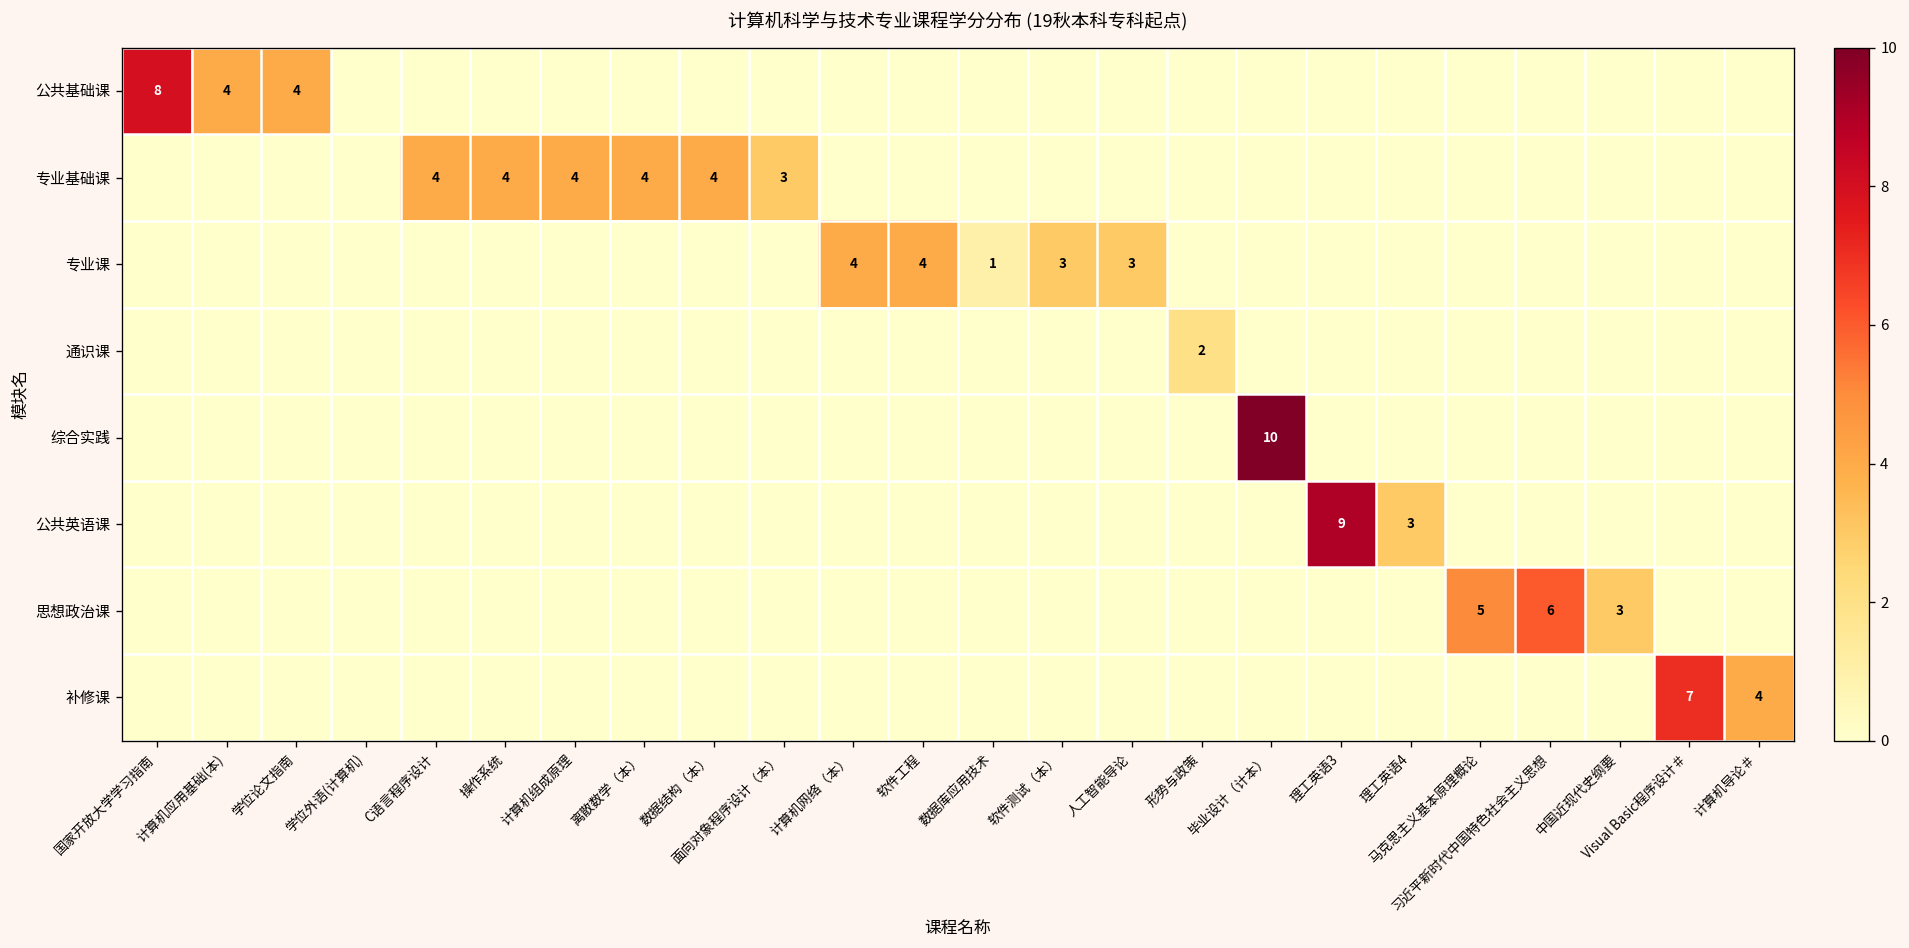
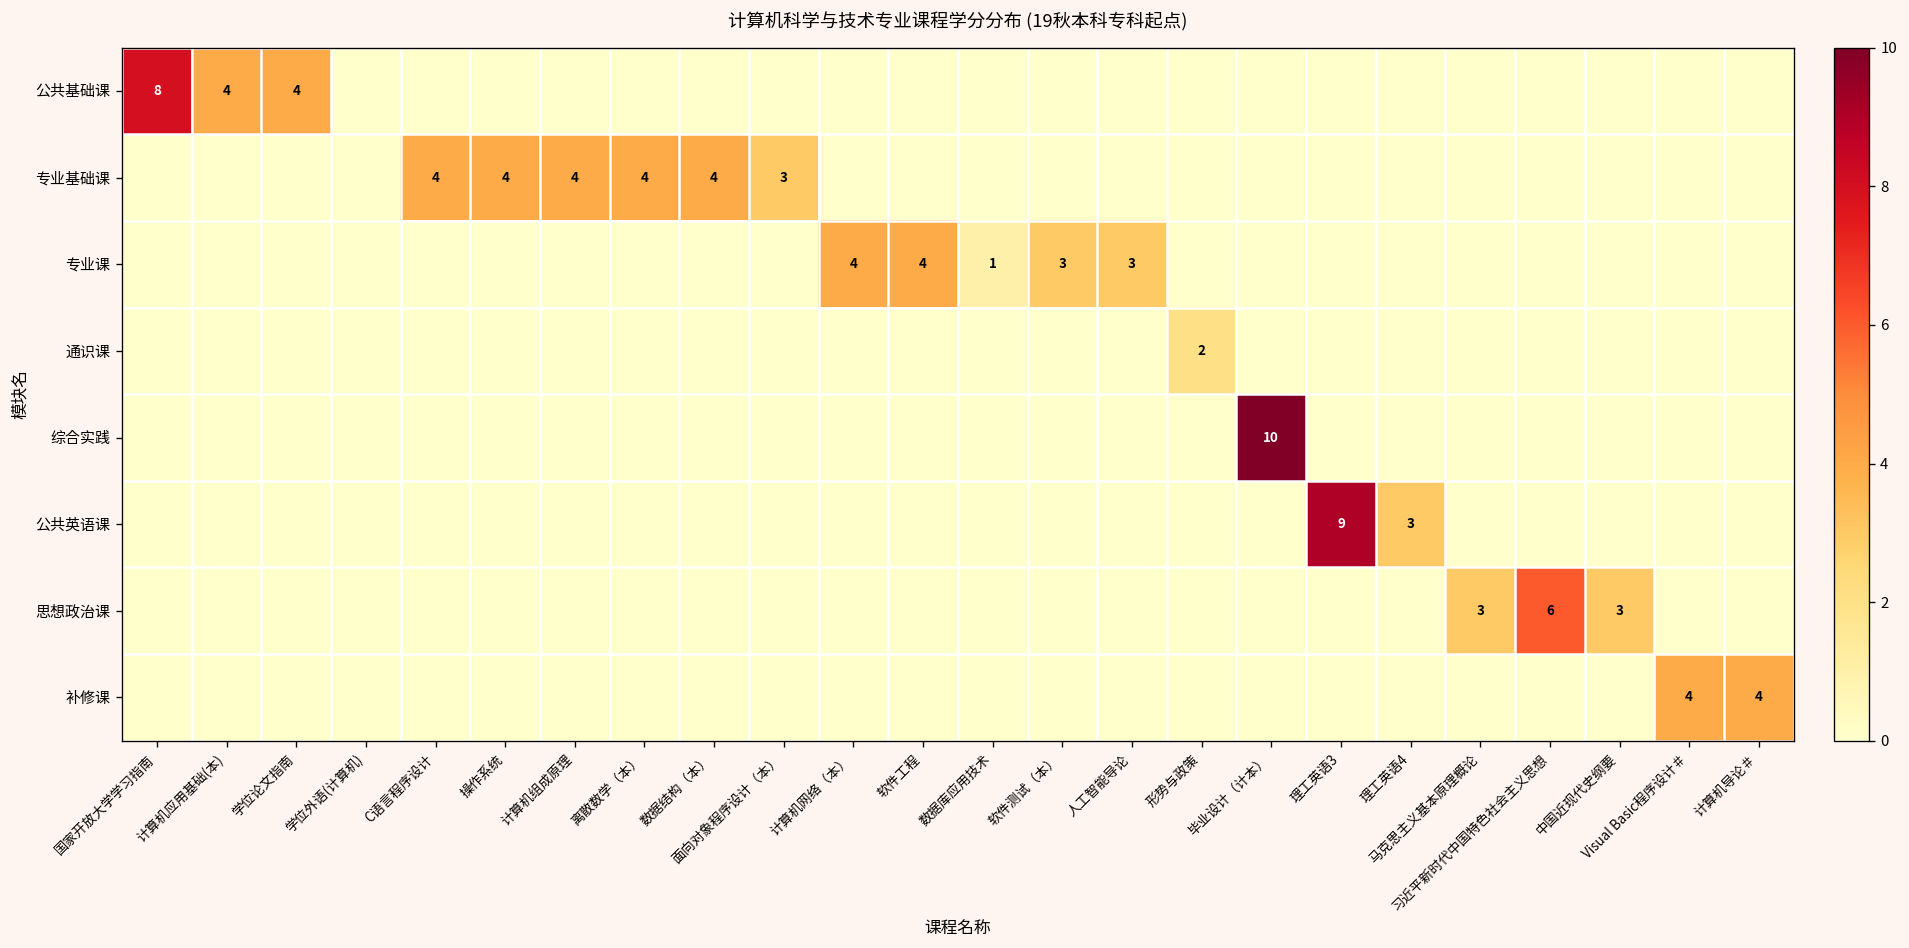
思想政治课, 马克思主义基本原理概论: 5 -> 3
补修课, Visual Basic程序设计＃: 7 -> 4
